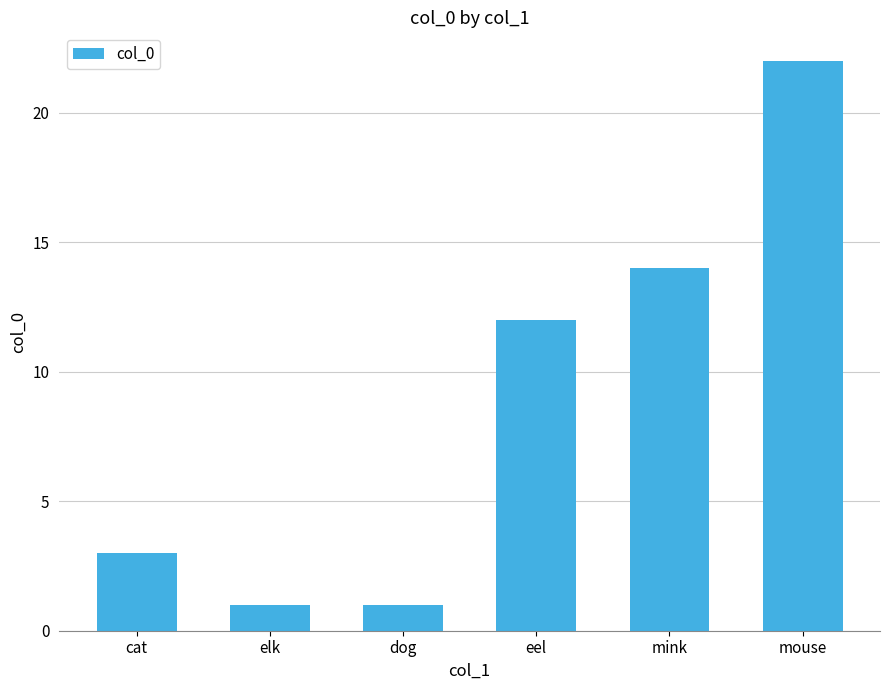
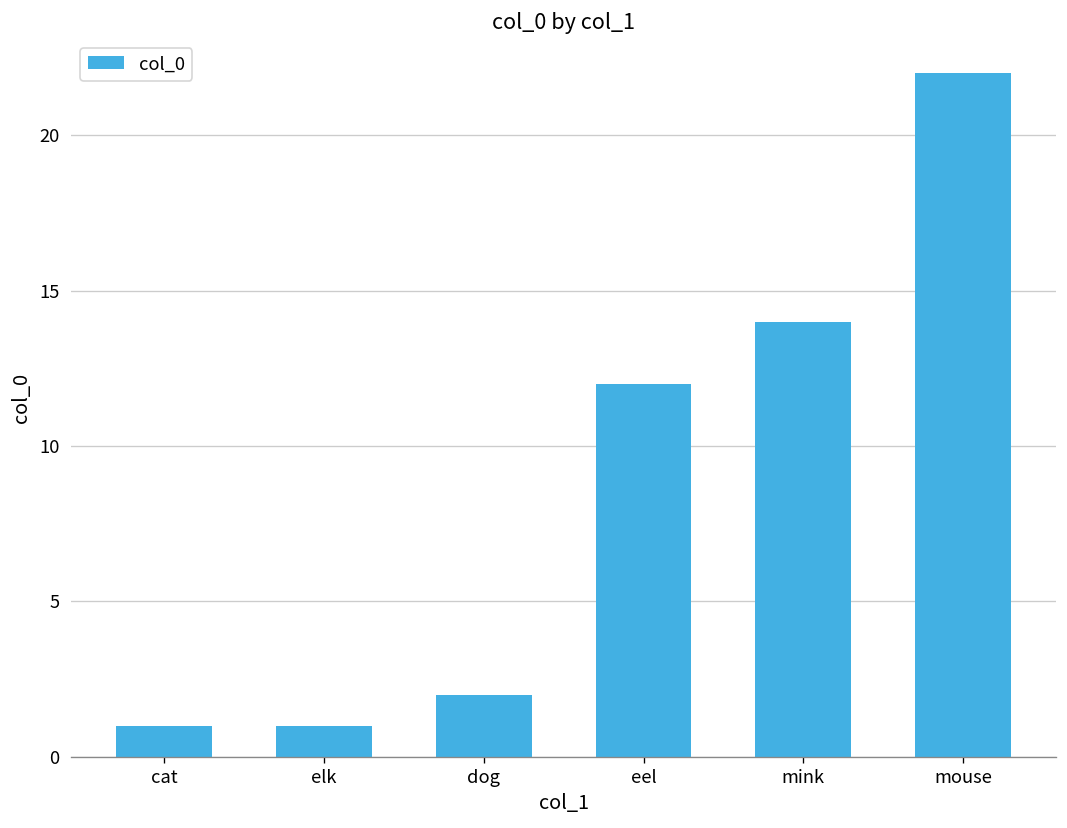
cat: 3 -> 1
dog: 1 -> 2
